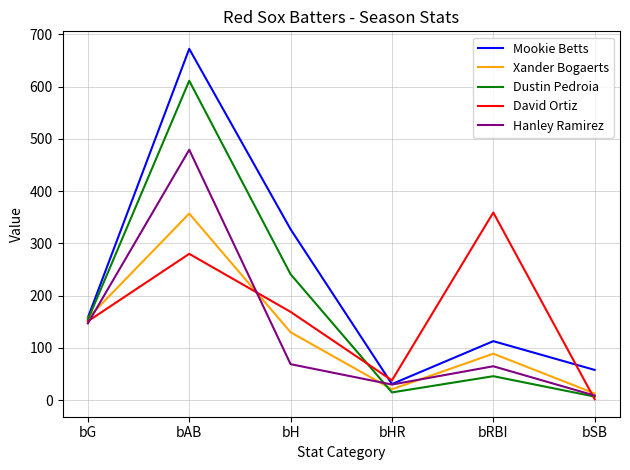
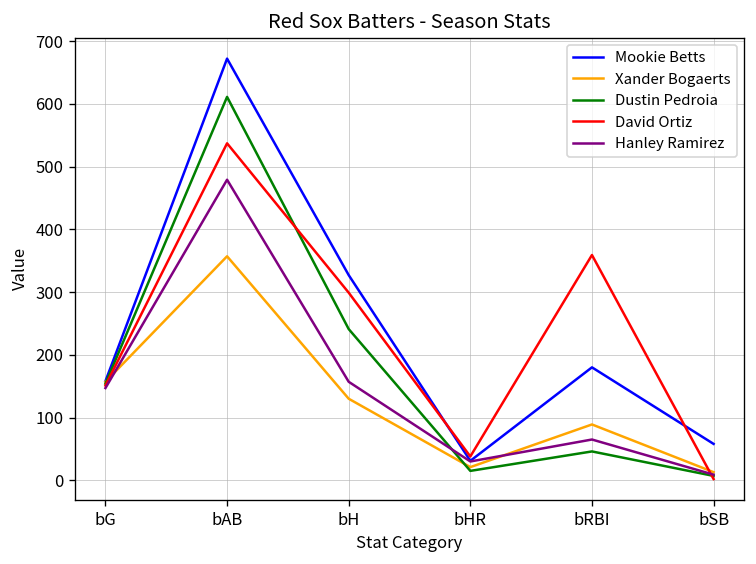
David Ortiz, bAB: 280 -> 540
David Ortiz, bH: 170 -> 300
Hanley Ramirez, bH: 70 -> 160
Mookie Betts, bRBI: 110 -> 180
